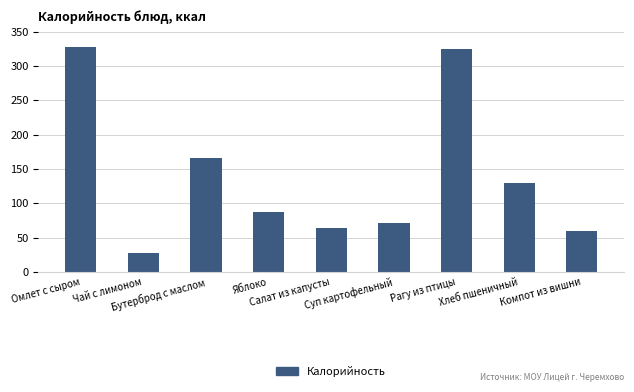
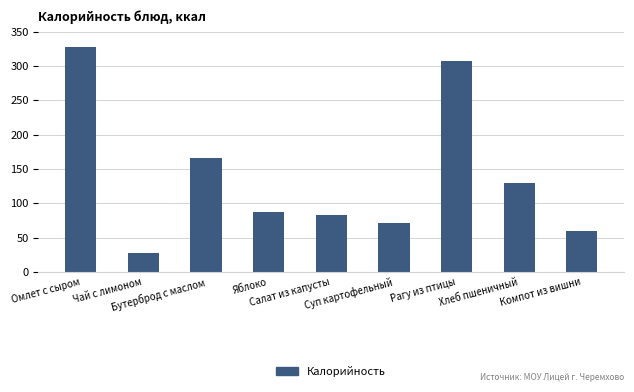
Салат из капусты: 60 -> 80
Рагу из птицы: 330 -> 310
